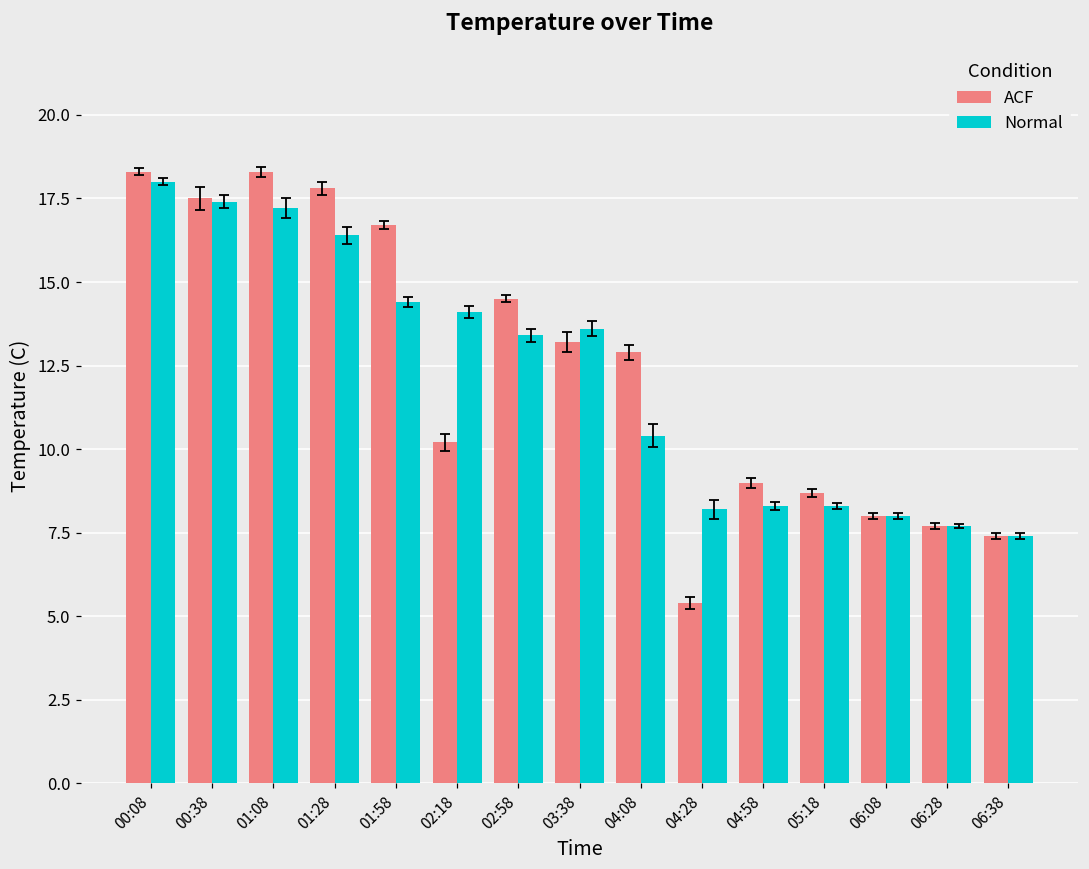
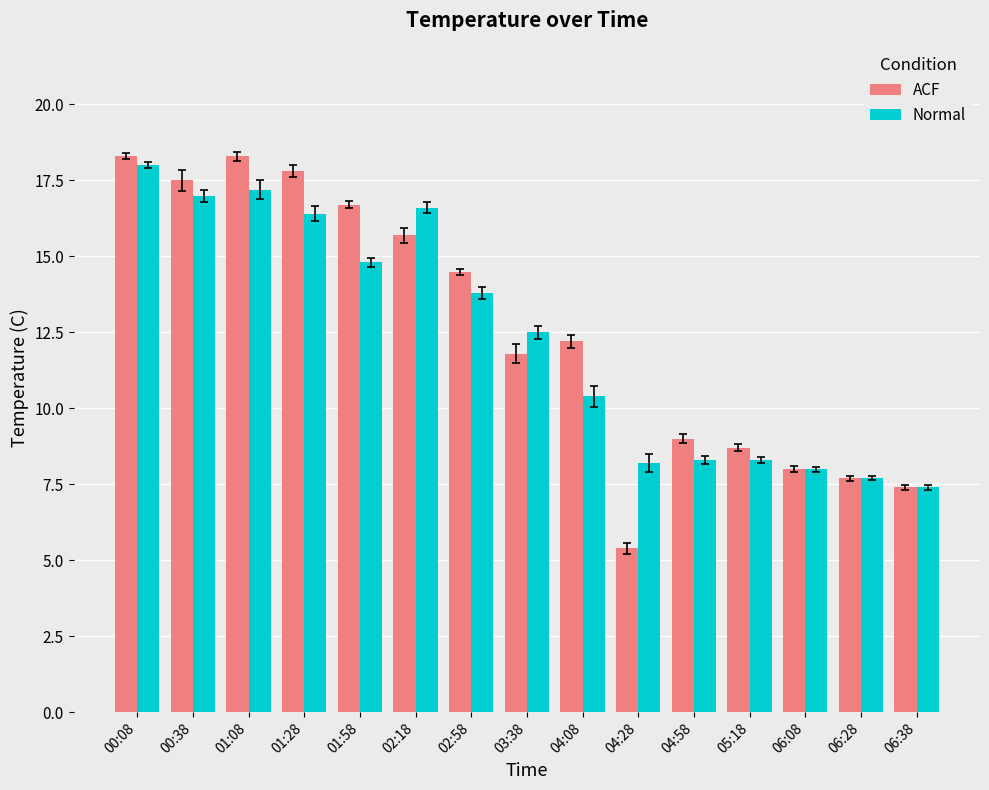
Normal, 00:38: 17.4 -> 17.0
Normal, 01:58: 14.4 -> 14.8
ACF, 02:18: 10.2 -> 15.7
Normal, 02:18: 14.1 -> 16.6
Normal, 02:58: 13.4 -> 13.8
ACF, 03:38: 13.2 -> 11.8
Normal, 03:38: 13.6 -> 12.5
ACF, 04:08: 12.9 -> 12.2
